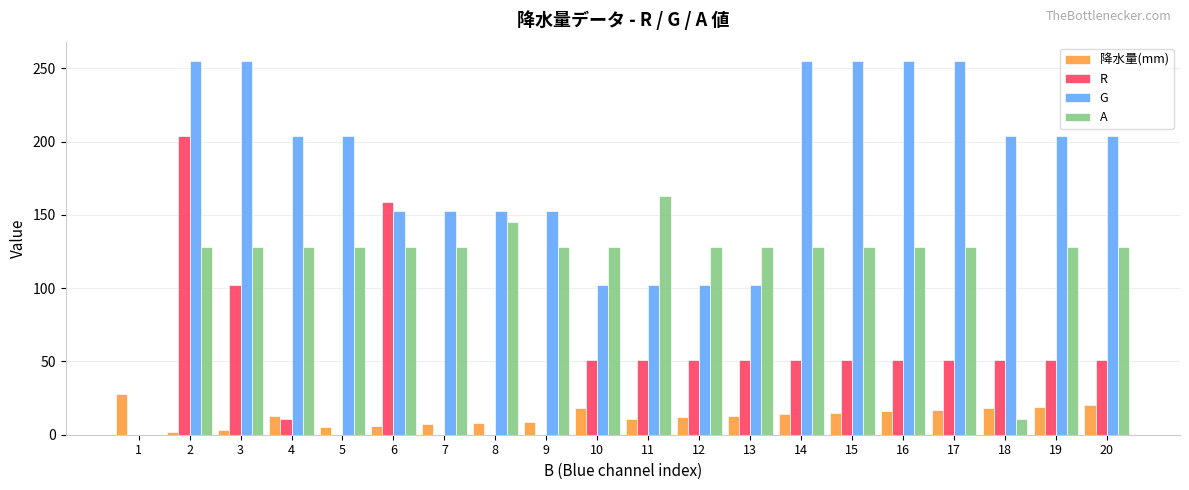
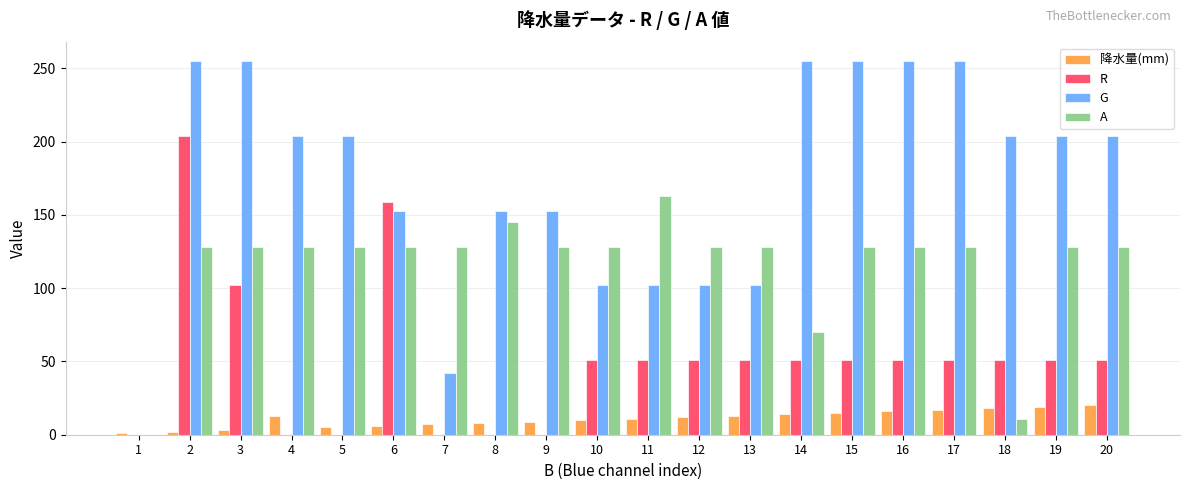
降水量(mm), 1: 28 -> 1
R, 4: 11 -> 0
G, 7: 153 -> 42
降水量(mm), 10: 18 -> 10
A, 14: 128 -> 70
